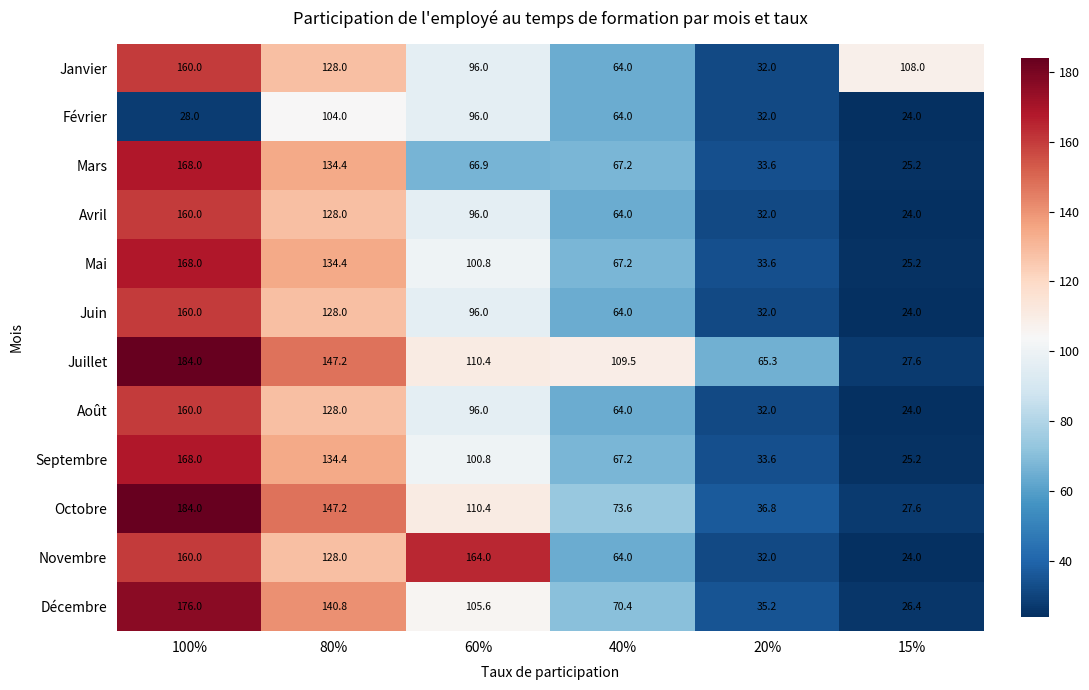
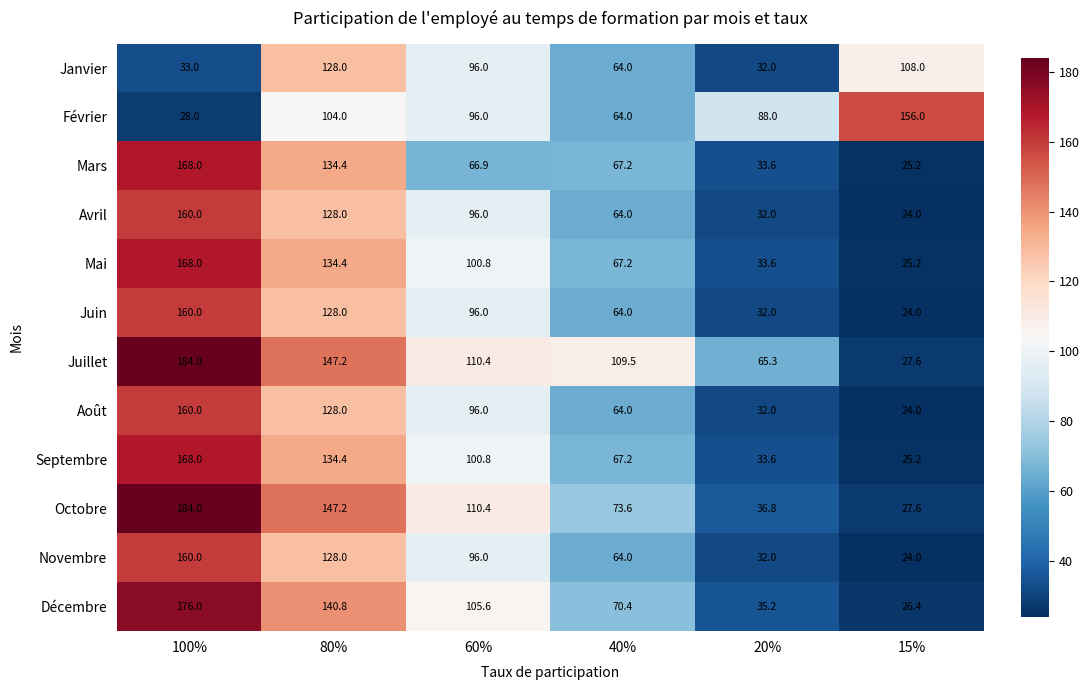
Janvier, 100%: 160.0 -> 33.0
Février, 20%: 32.0 -> 88.0
Février, 15%: 24.0 -> 156.0
Novembre, 60%: 164.0 -> 96.0
